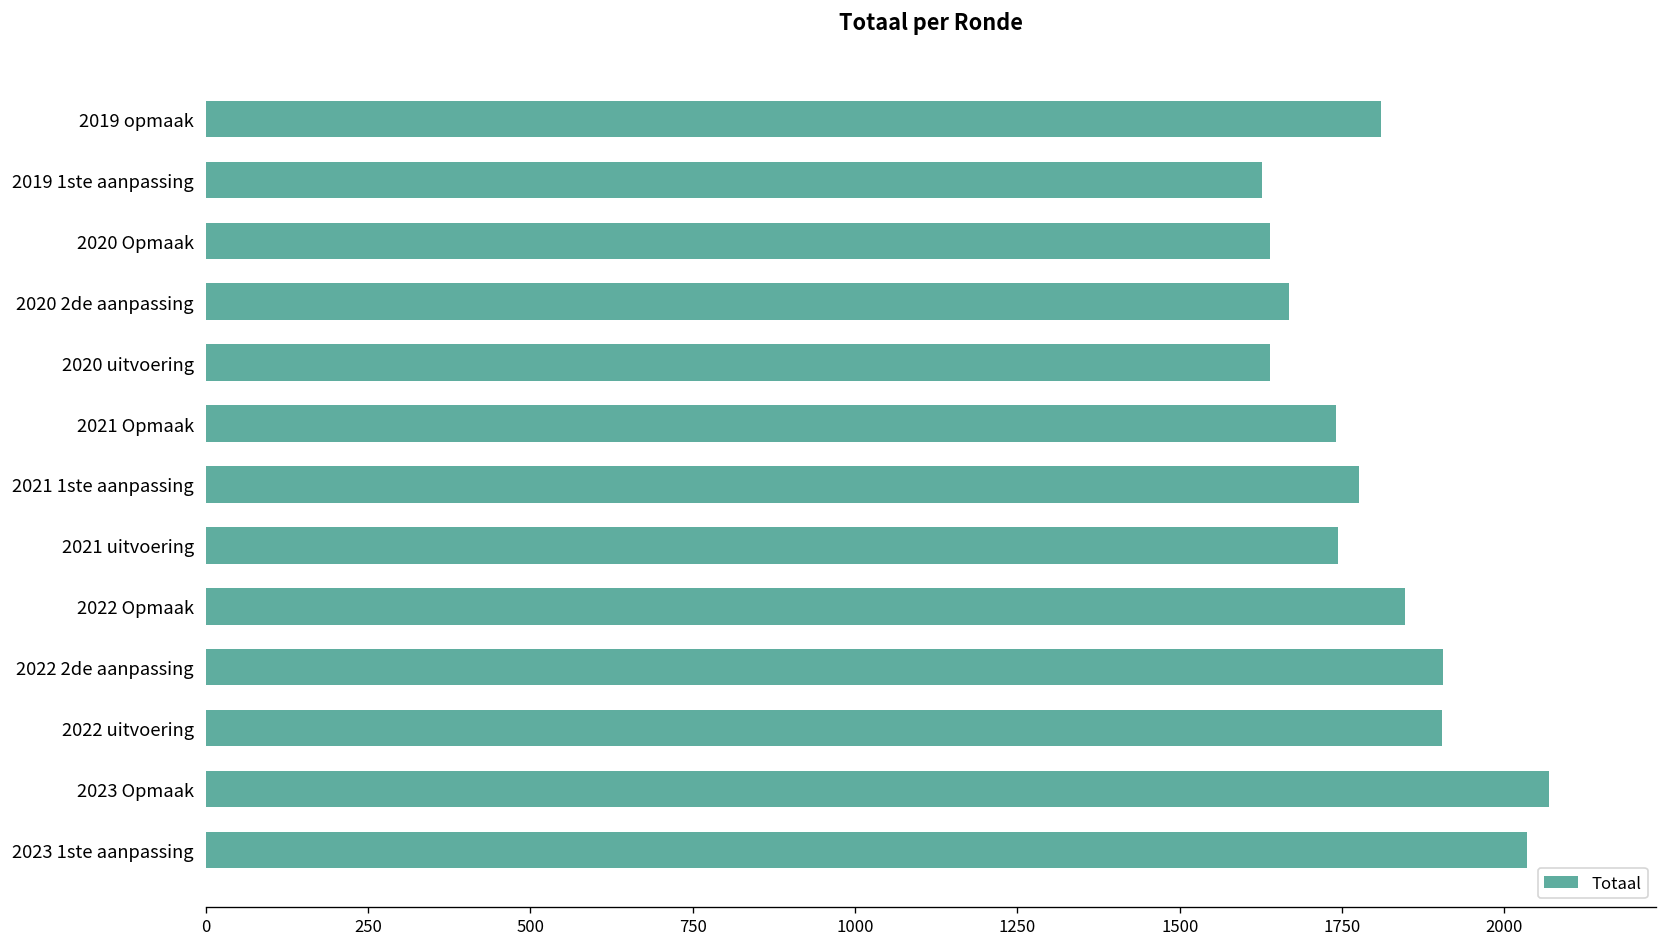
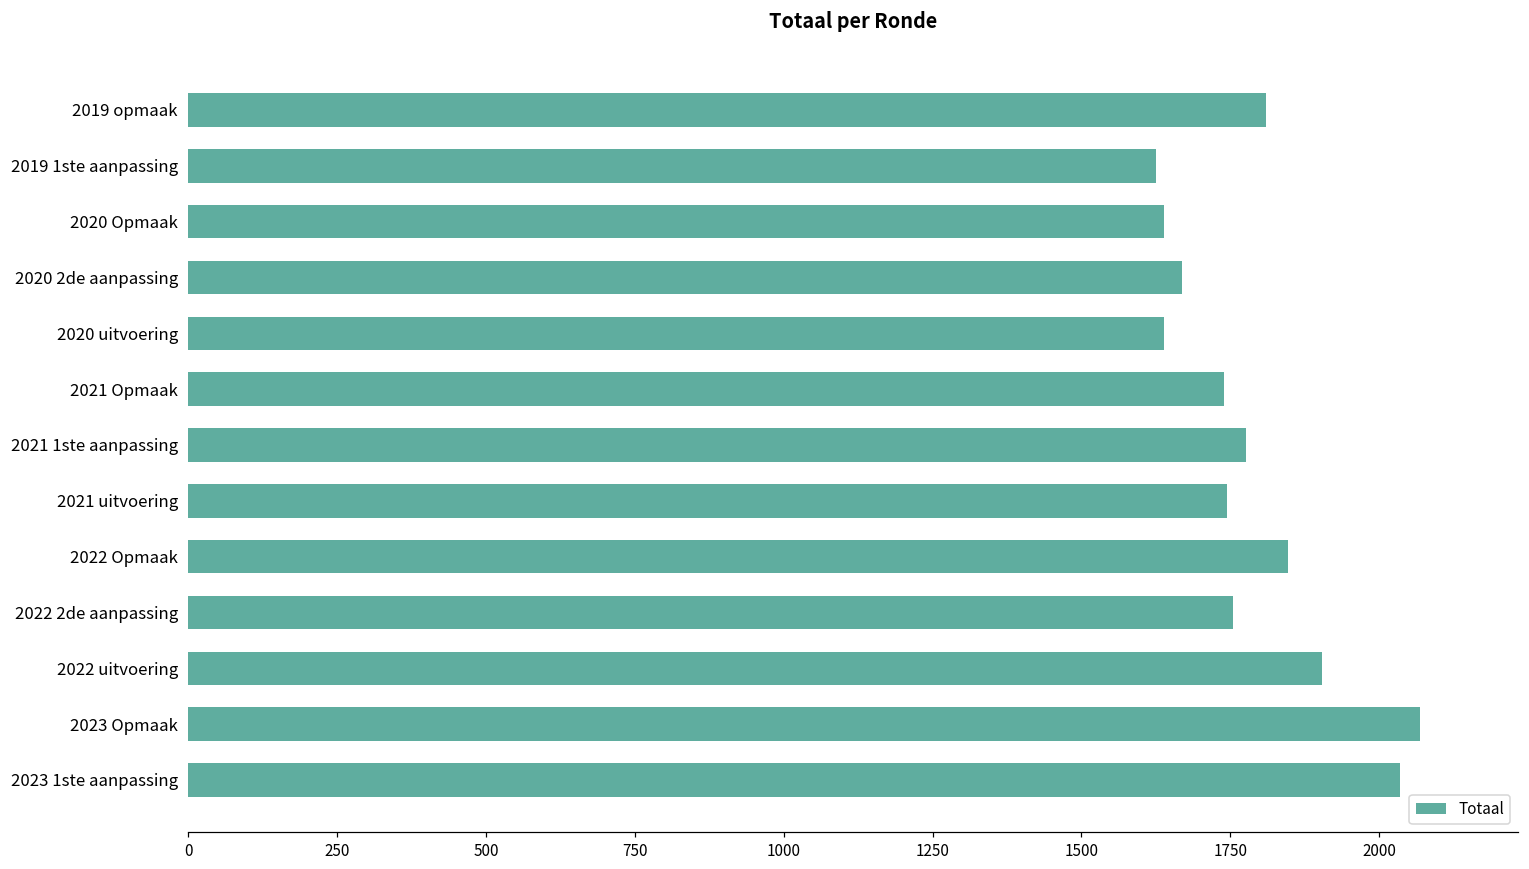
2022 2de aanpassing: 1910 -> 1760
